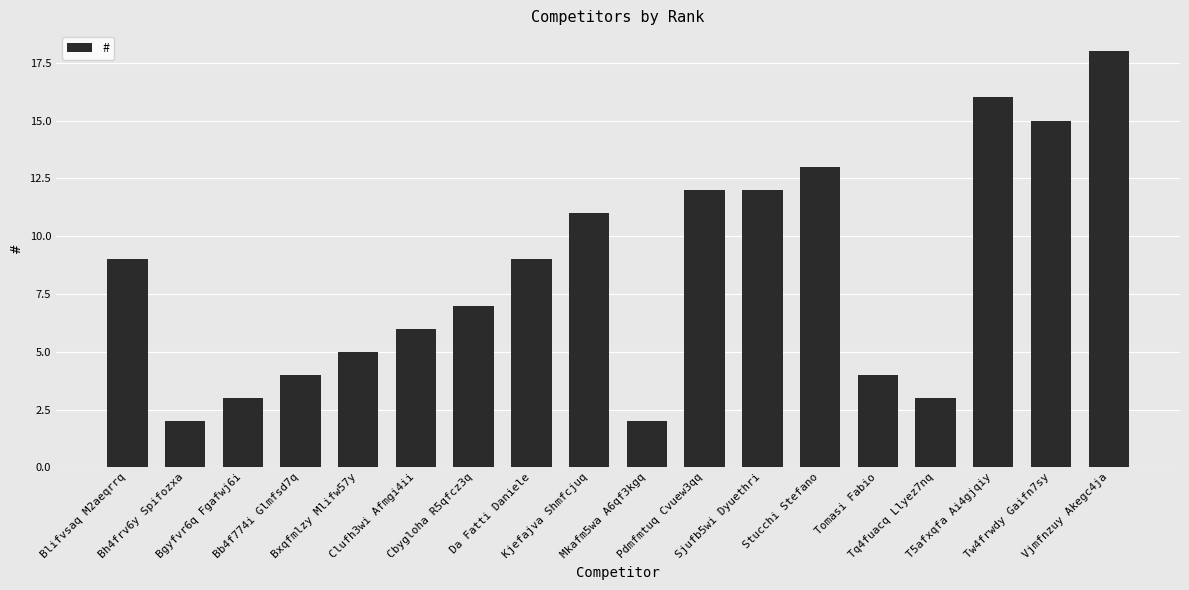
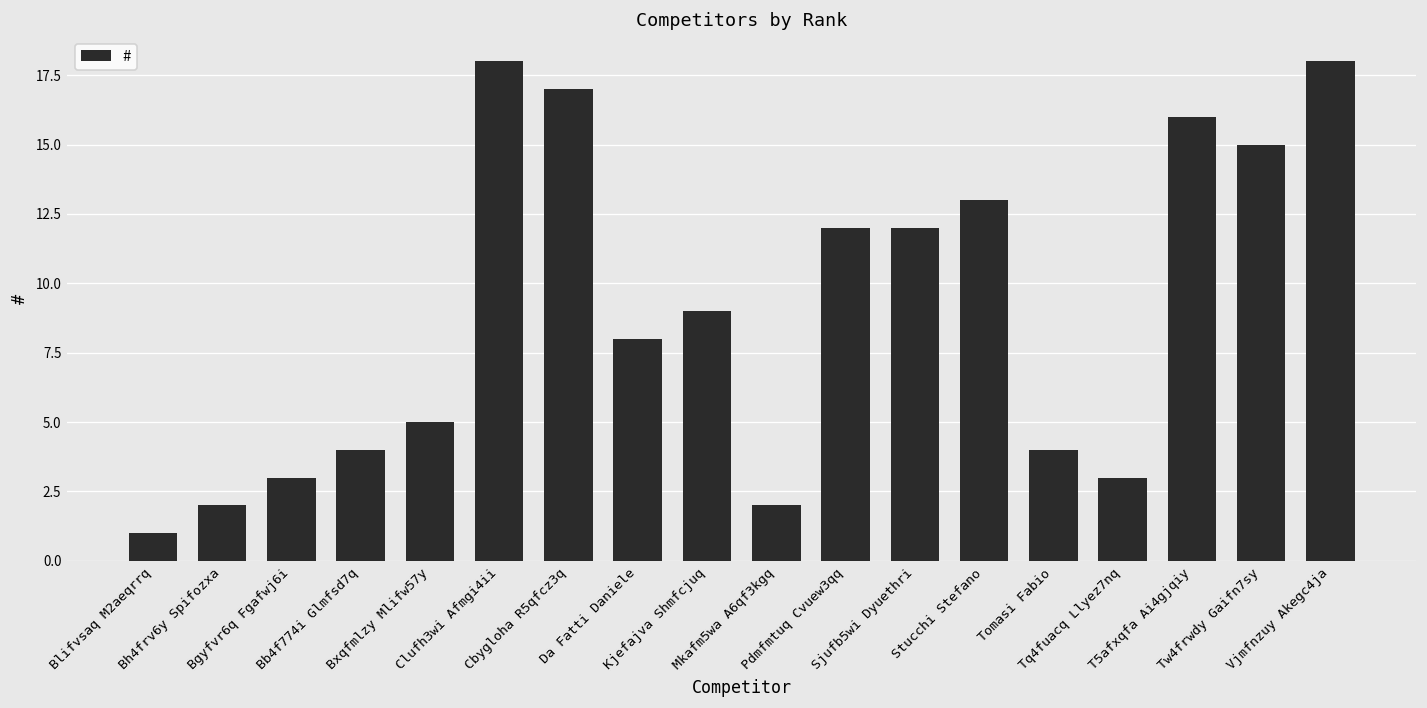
Blifvsaq M2aeqrrq: 9 -> 1
Clufh3wi Afmgi4ii: 6 -> 18
Cbygloha R5qfcz3q: 7 -> 17
Da Fatti Daniele: 9 -> 8
Kjefajva Shmfcjuq: 11 -> 9
